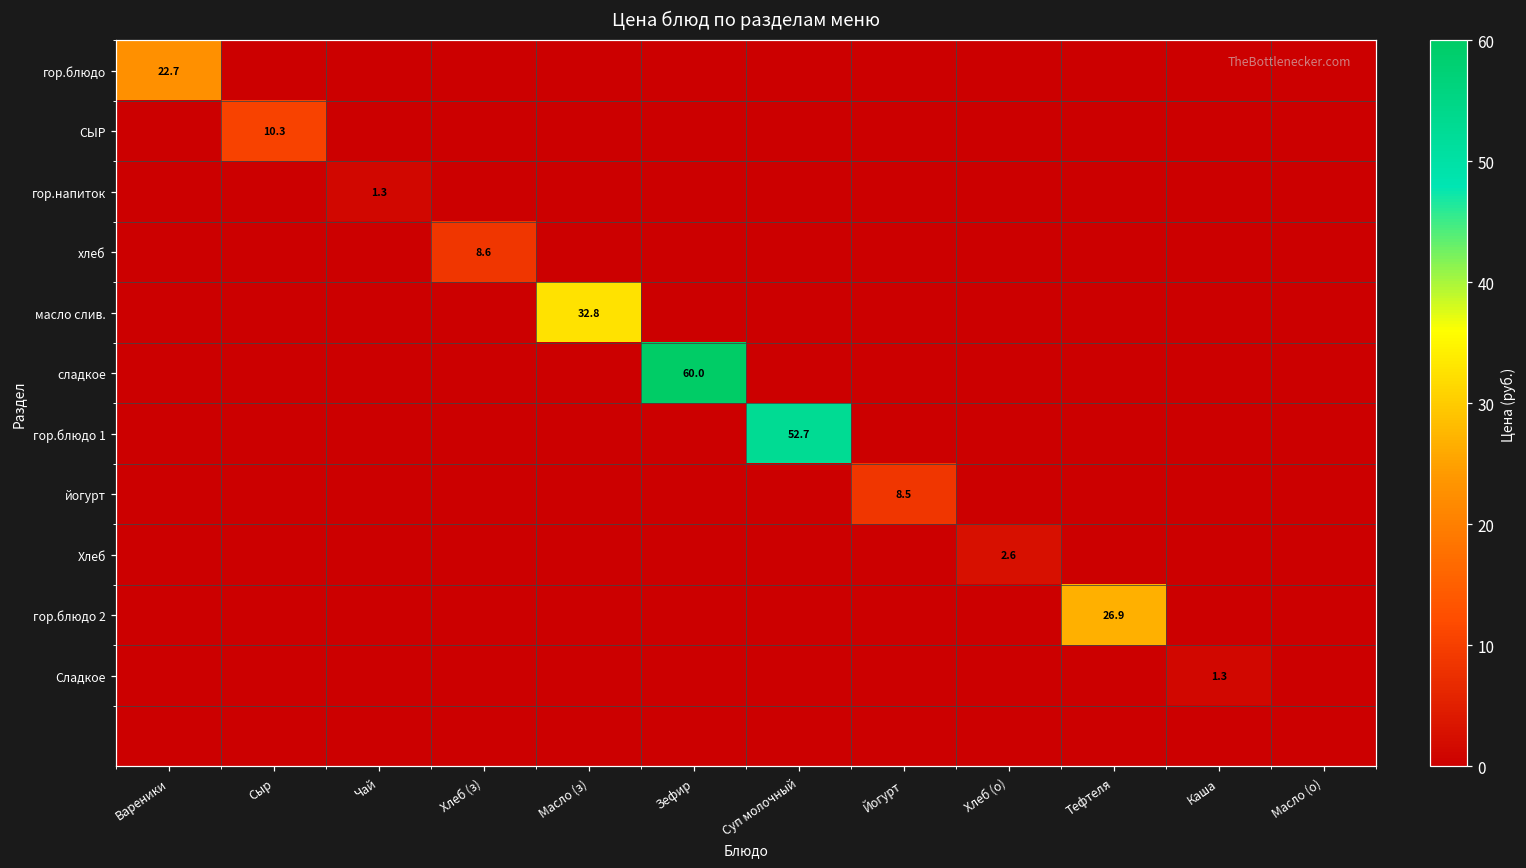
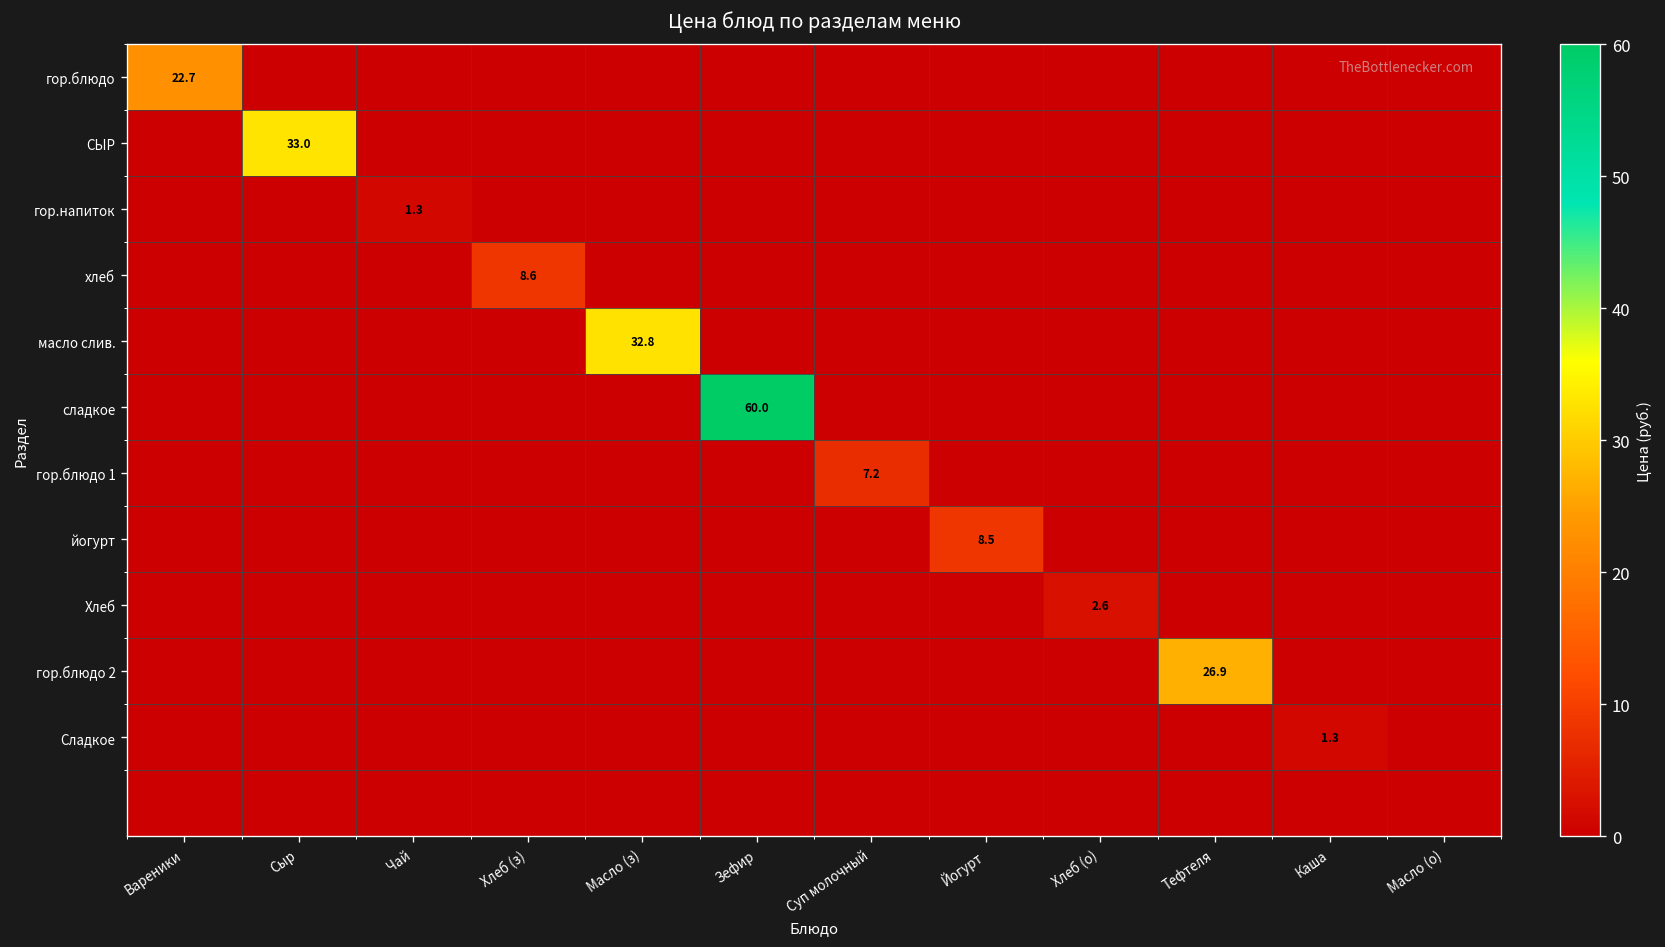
СЫР, Сыр: 10.3 -> 33.0
гор.блюдо 1, Суп молочный: 52.7 -> 7.2
